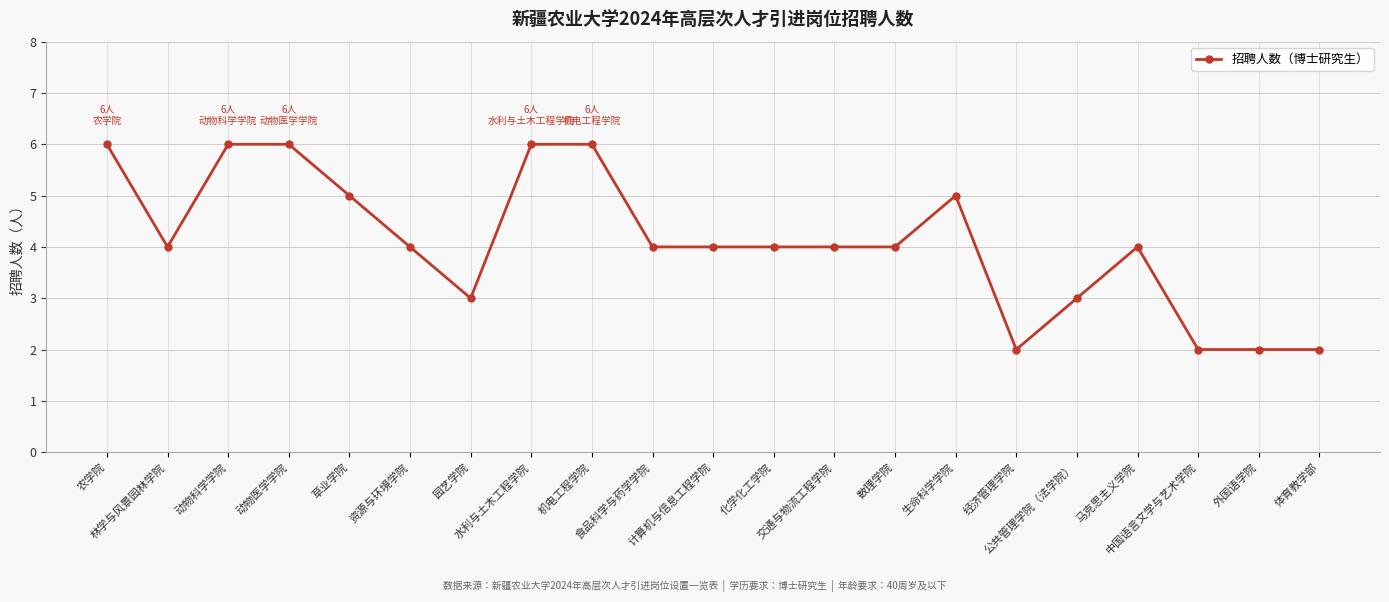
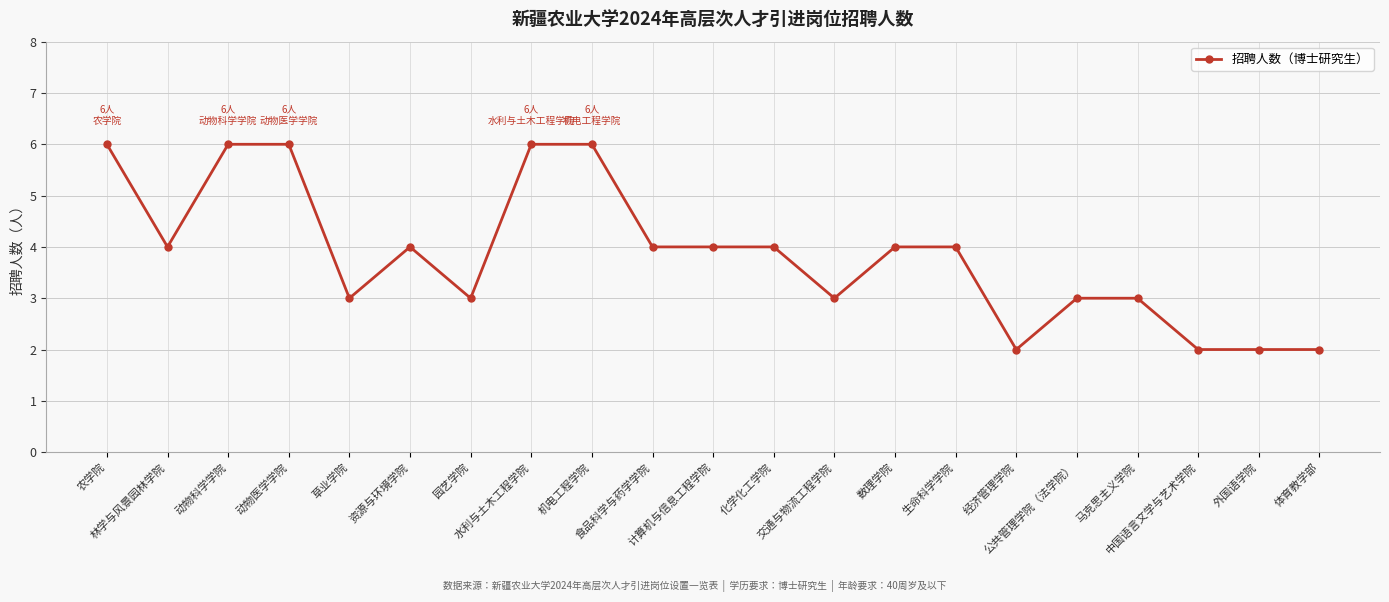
草业学院: 5 -> 3
交通与物流工程学院: 4 -> 3
生命科学学院: 5 -> 4
马克思主义学院: 4 -> 3
